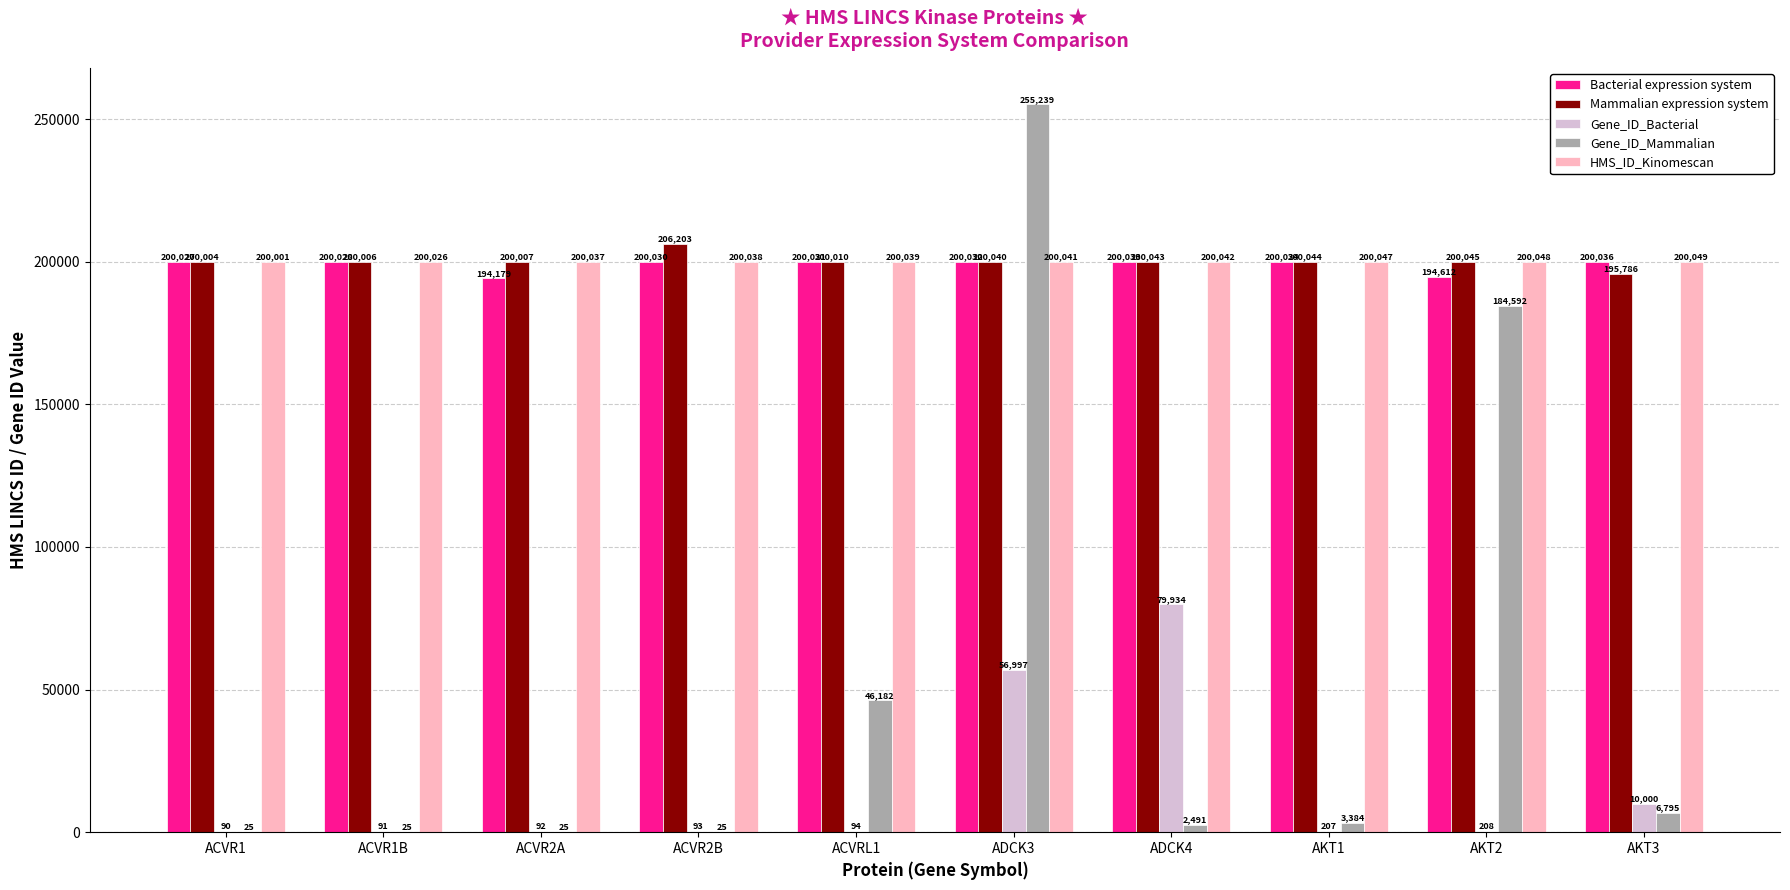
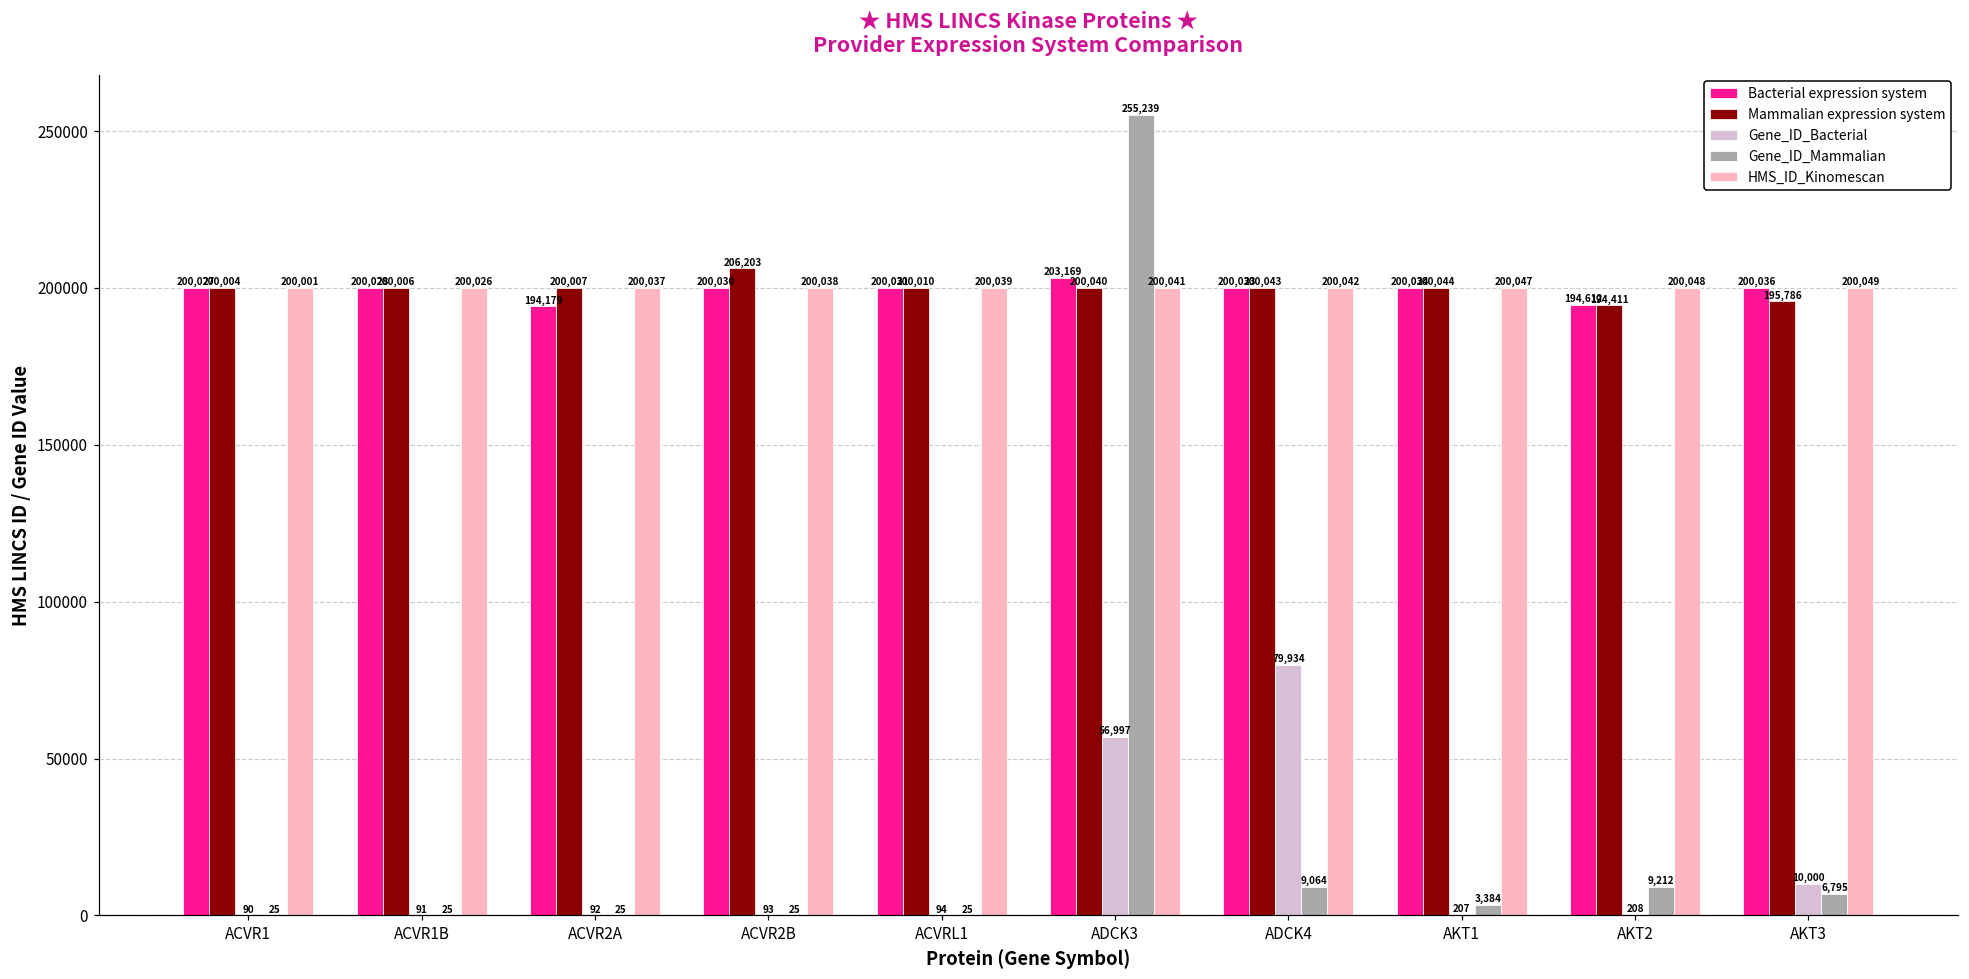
Gene_ID_Mammalian, ACVRL1: 46,182 -> 25
Bacterial expression system, ADCK3: 200,032 -> 203,169
Gene_ID_Mammalian, ADCK4: 2,491 -> 9,064
Mammalian expression system, AKT2: 200,045 -> 194,411
Gene_ID_Mammalian, AKT2: 184,592 -> 9,212
